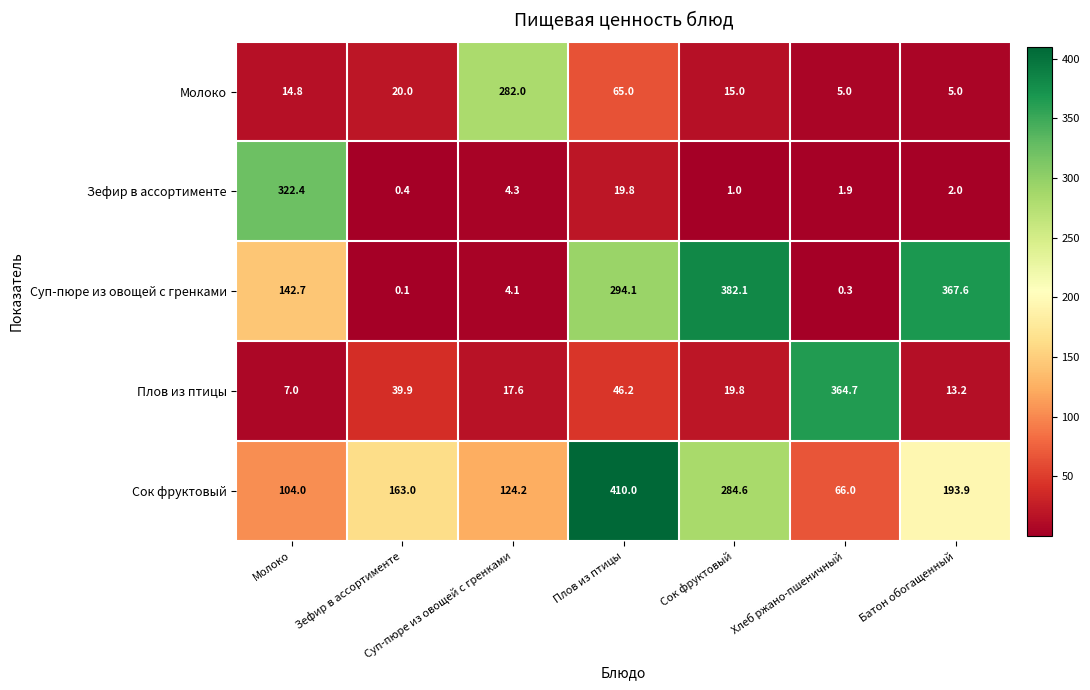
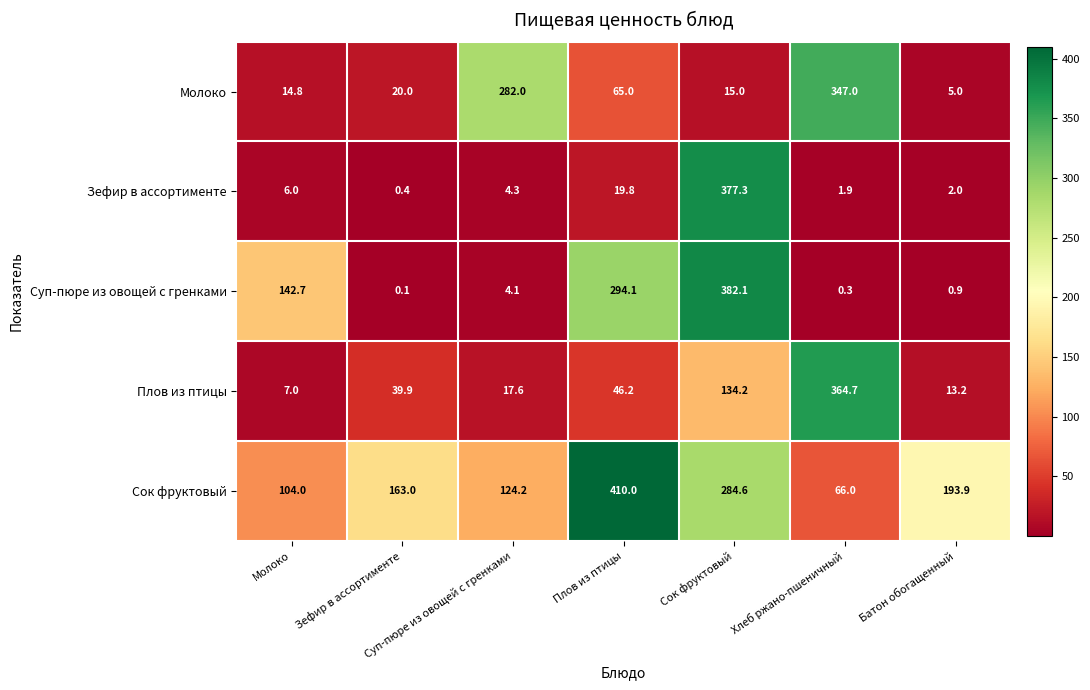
Молоко, Хлеб ржано-пшеничный: 5.0 -> 347.0
Зефир в ассортименте, Молоко: 322.4 -> 6.0
Зефир в ассортименте, Сок фруктовый: 1.0 -> 377.3
Суп-пюре из овощей с гренками, Батон обогащенный: 367.6 -> 0.9
Плов из птицы, Сок фруктовый: 19.8 -> 134.2
